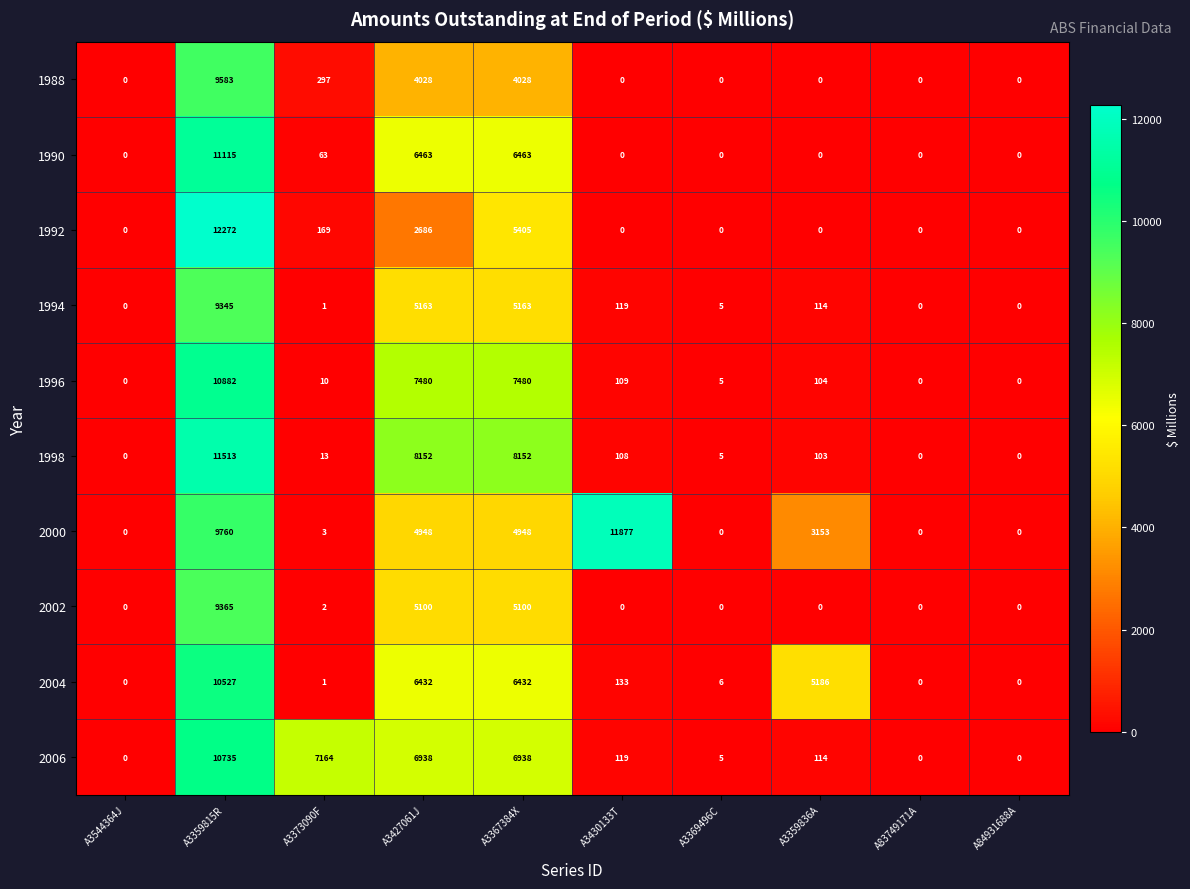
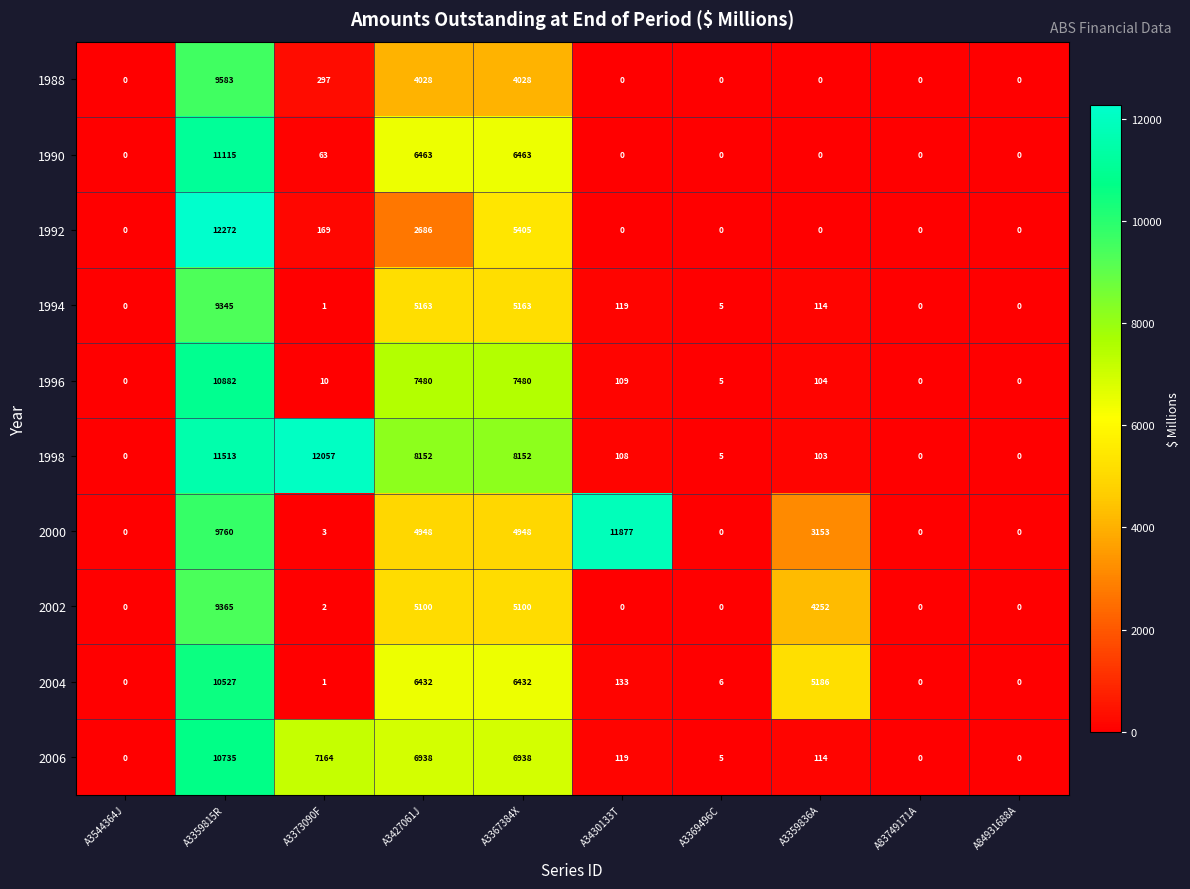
1998, A3373090F: 13 -> 12057
2002, A3359836A: 0 -> 4252
